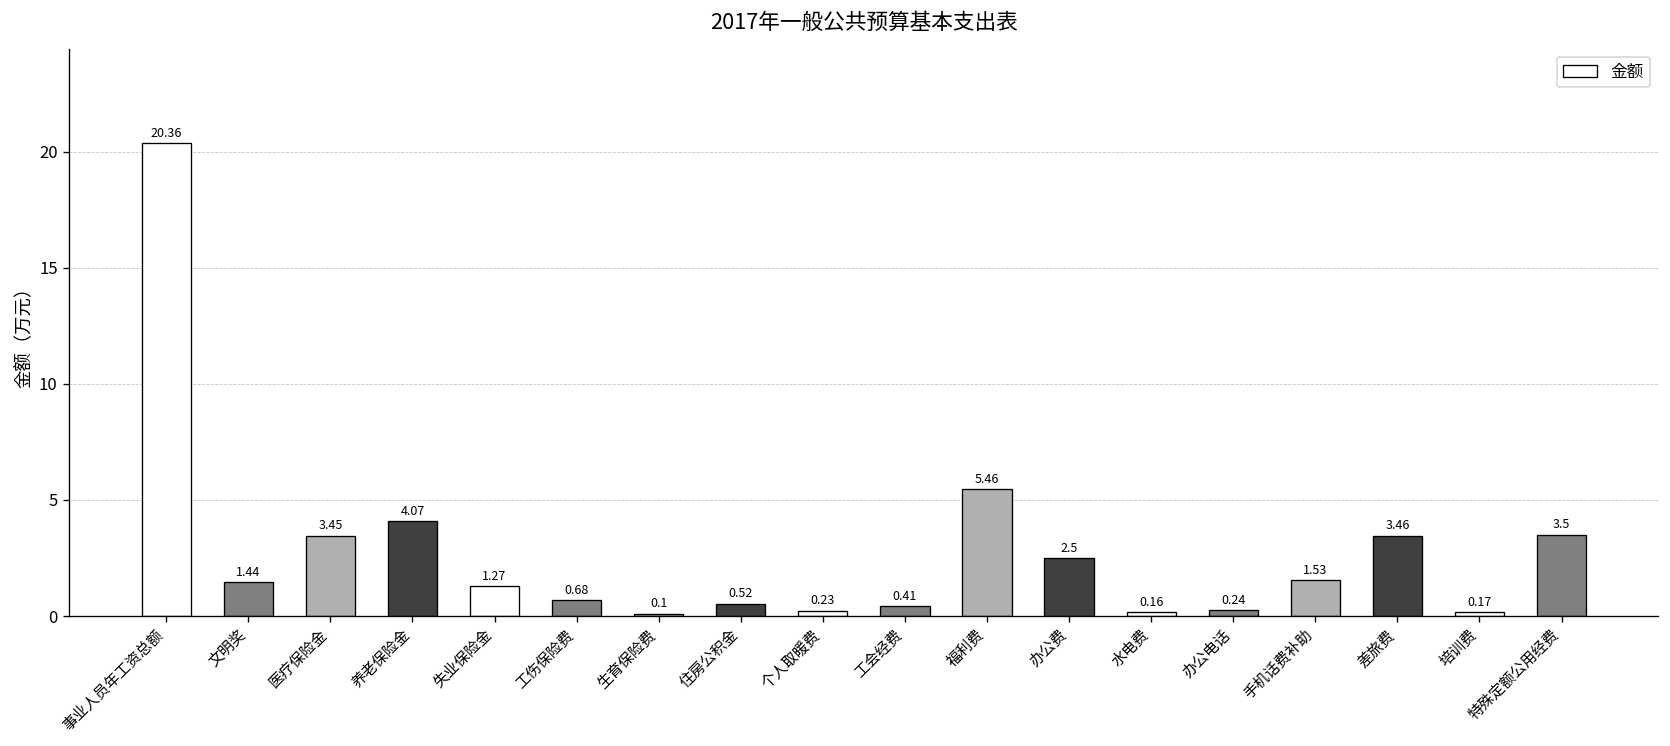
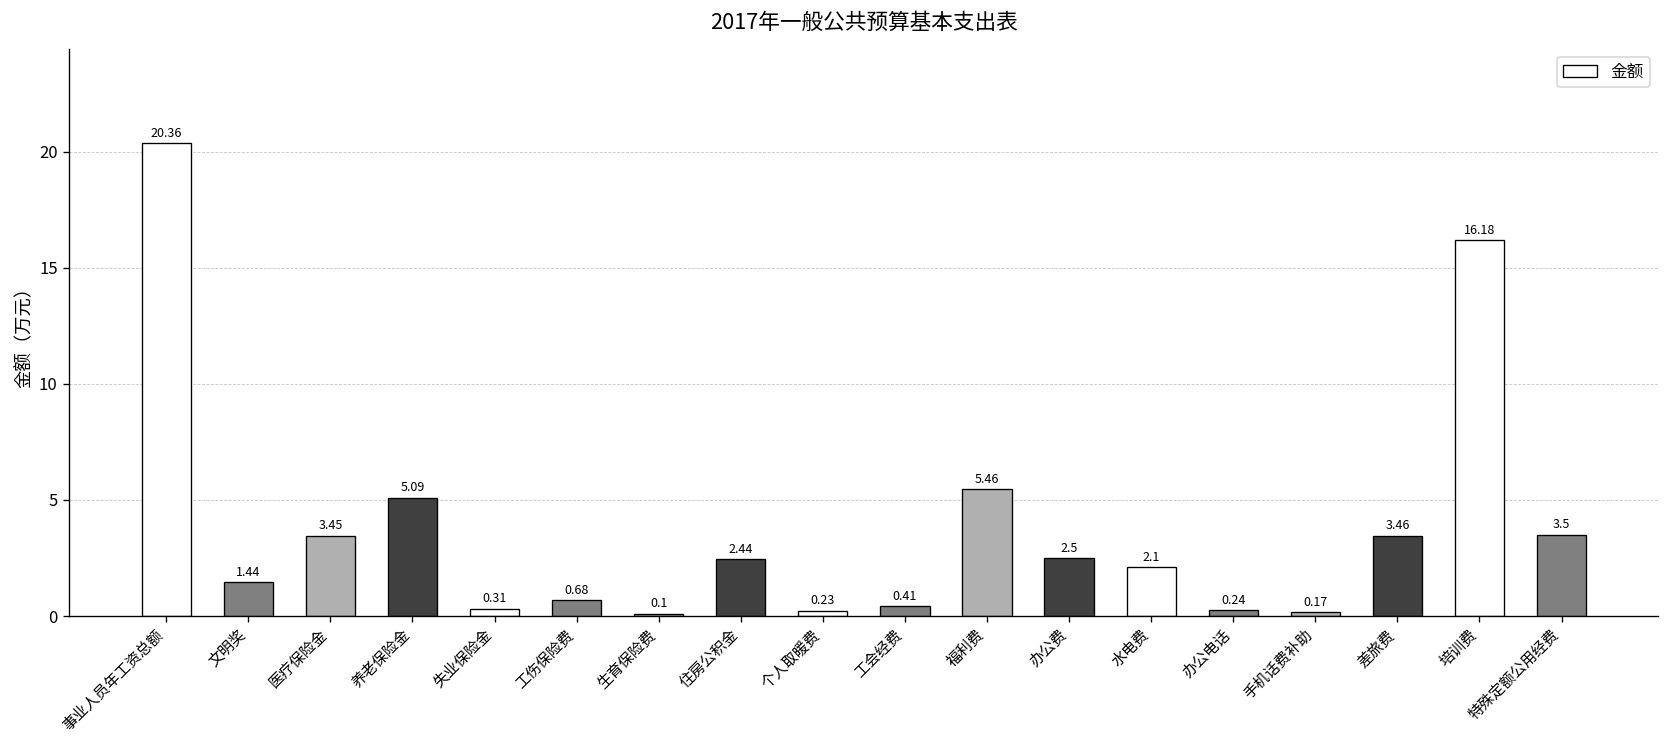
养老保险金: 4.07 -> 5.09
失业保险金: 1.27 -> 0.31
住房公积金: 0.52 -> 2.44
水电费: 0.16 -> 2.1
手机话费补助: 1.53 -> 0.17
培训费: 0.17 -> 16.18
